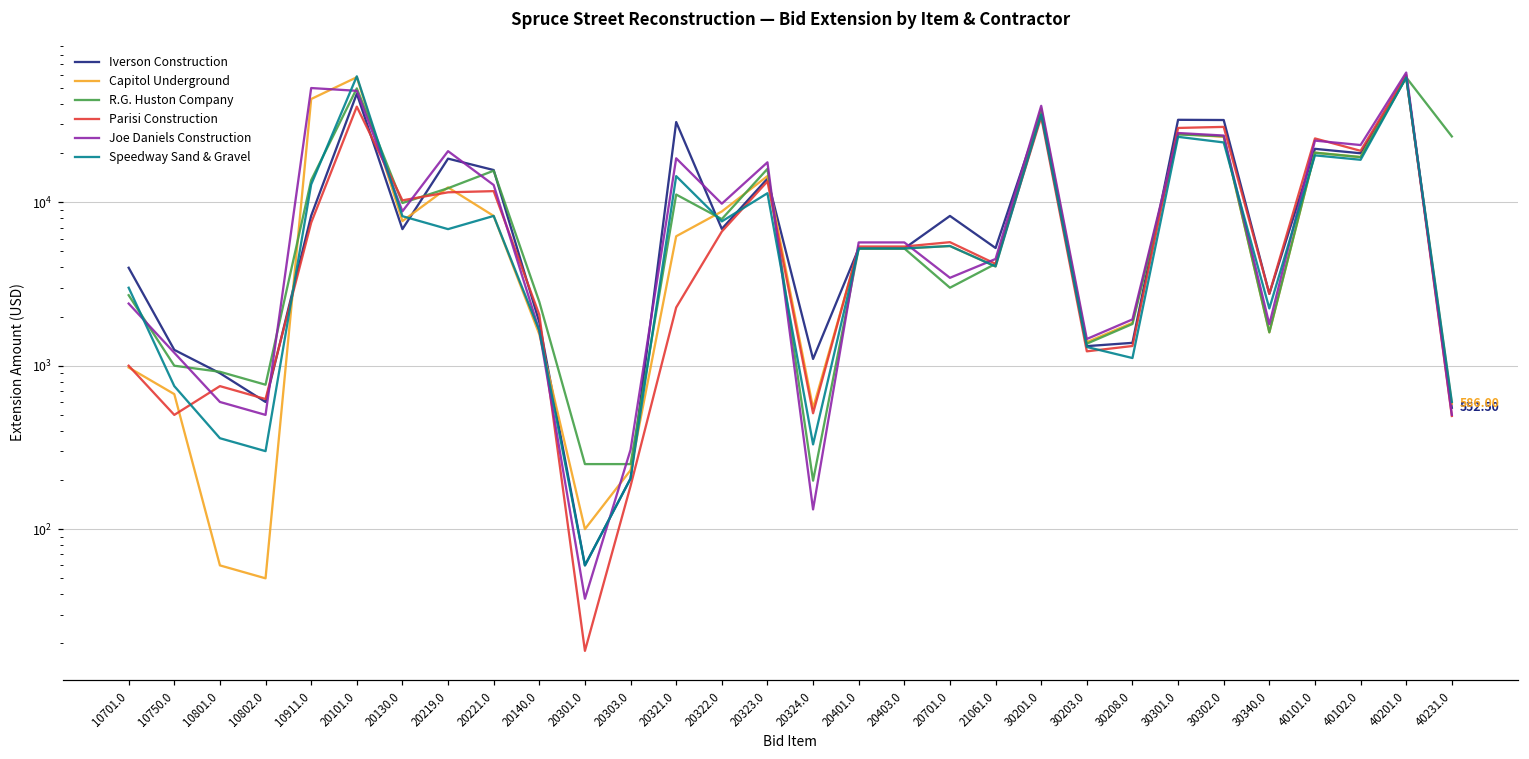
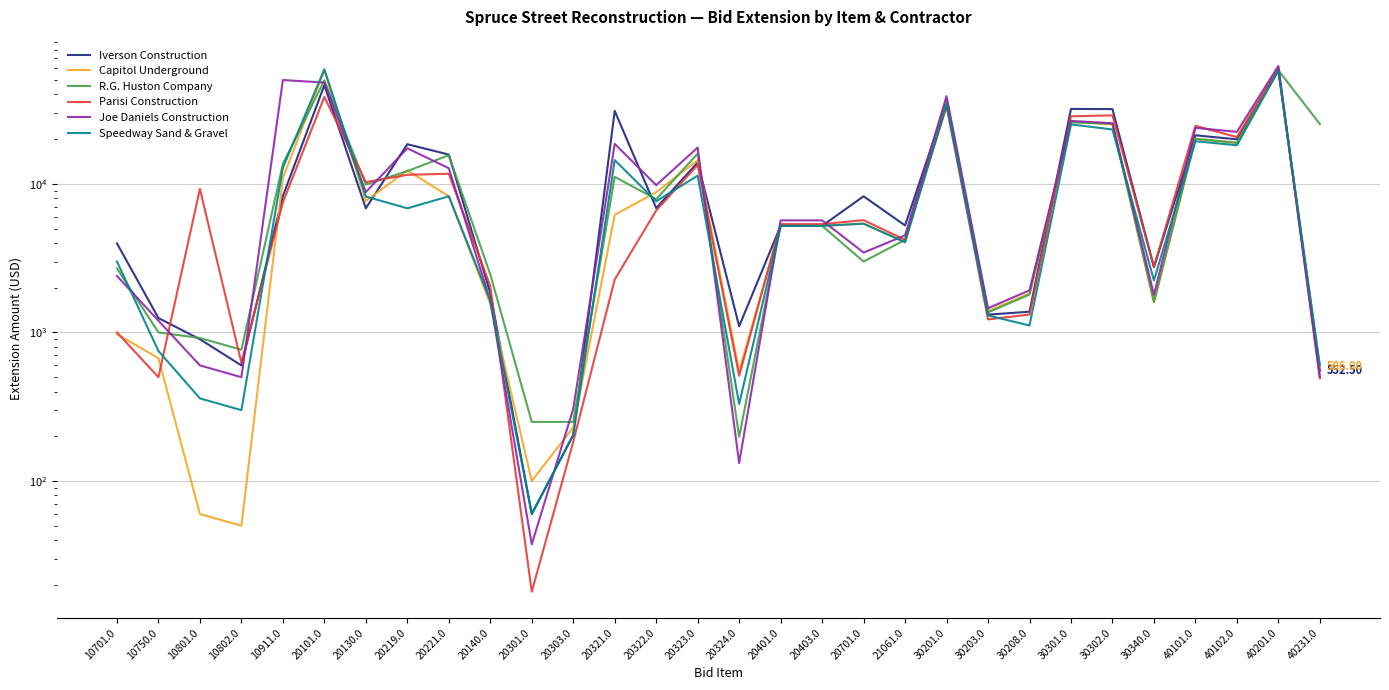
Parisi Construction, 10801.0: 800 -> 9000
Capitol Underground, 10911.0: 43000 -> 11000
Joe Daniels Construction, 20219.0: 21000 -> 17000
